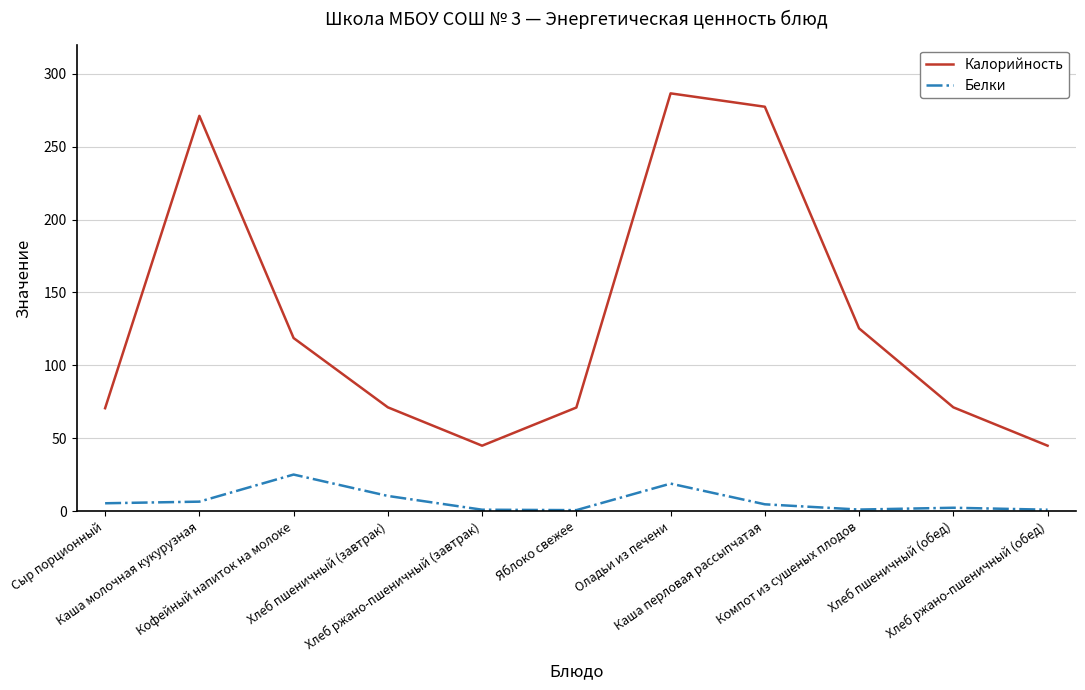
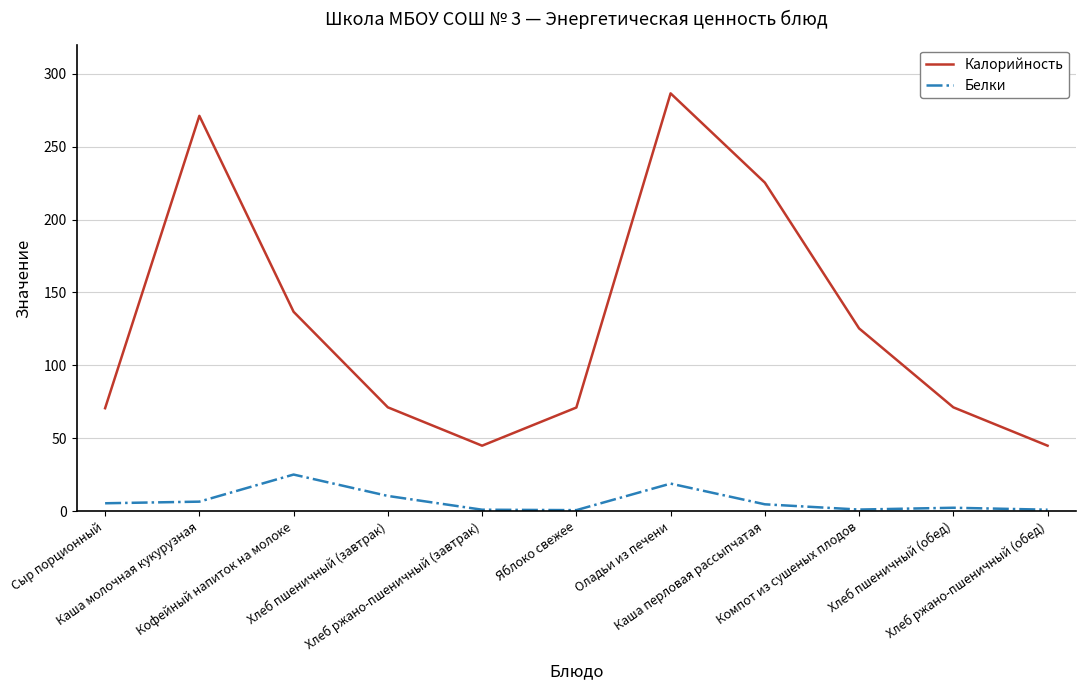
Калорийность, Кофейный напиток на молоке: 119 -> 137
Калорийность, Каша перловая рассыпчатая: 277 -> 225
